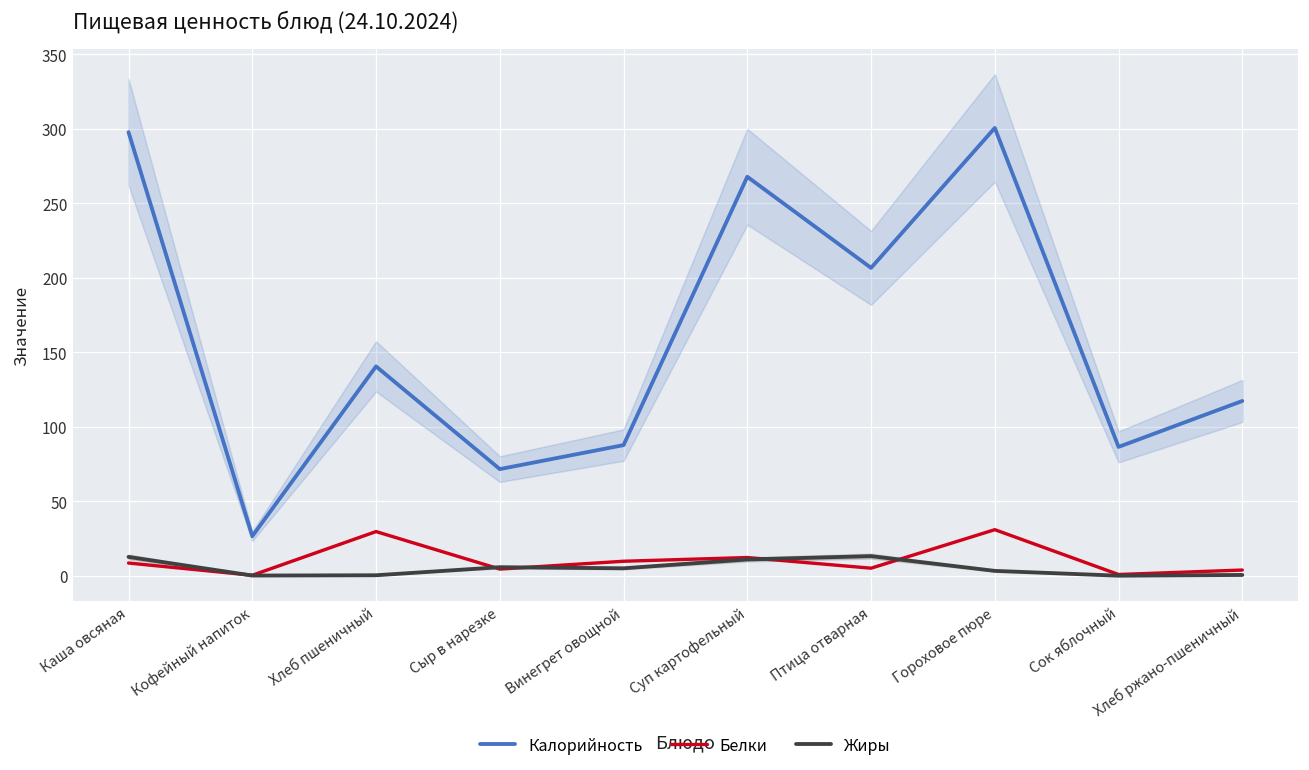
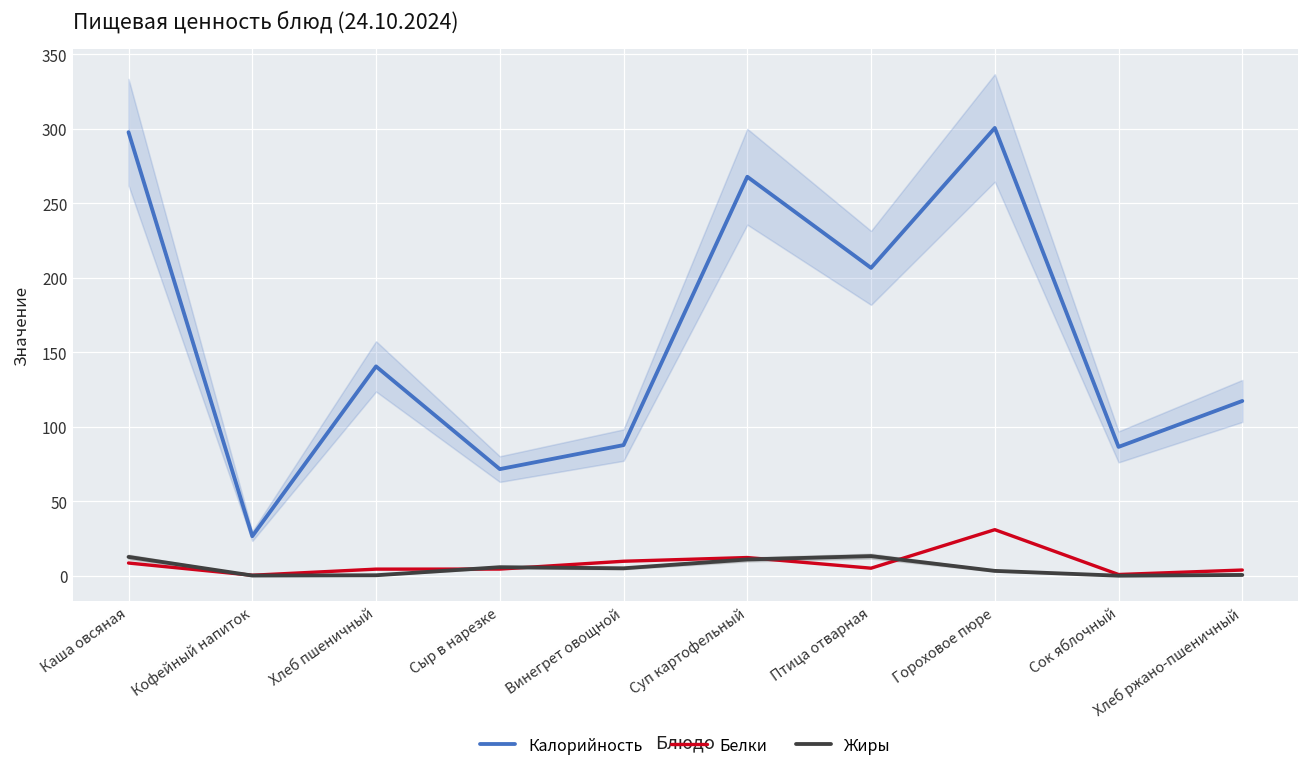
Белки, Хлеб пшеничный: 30 -> 5
